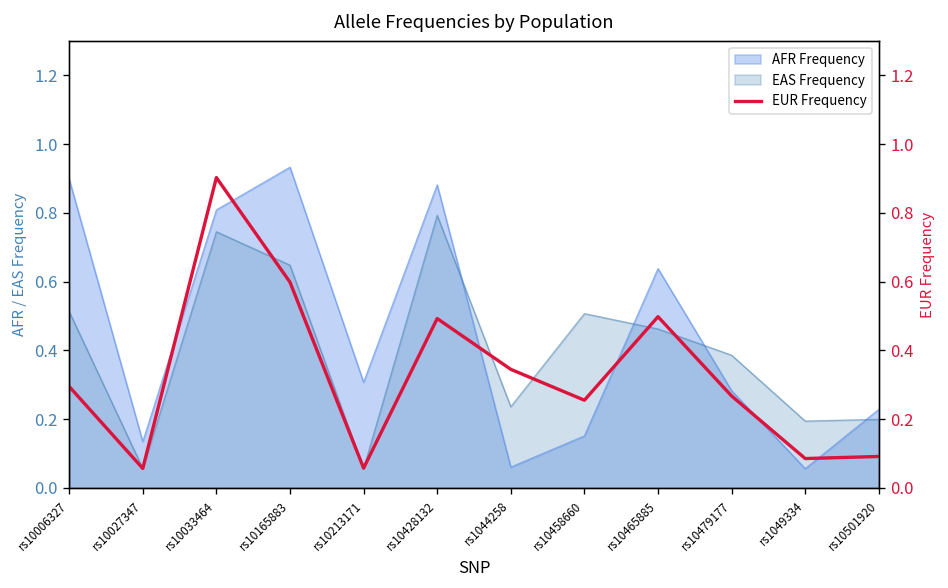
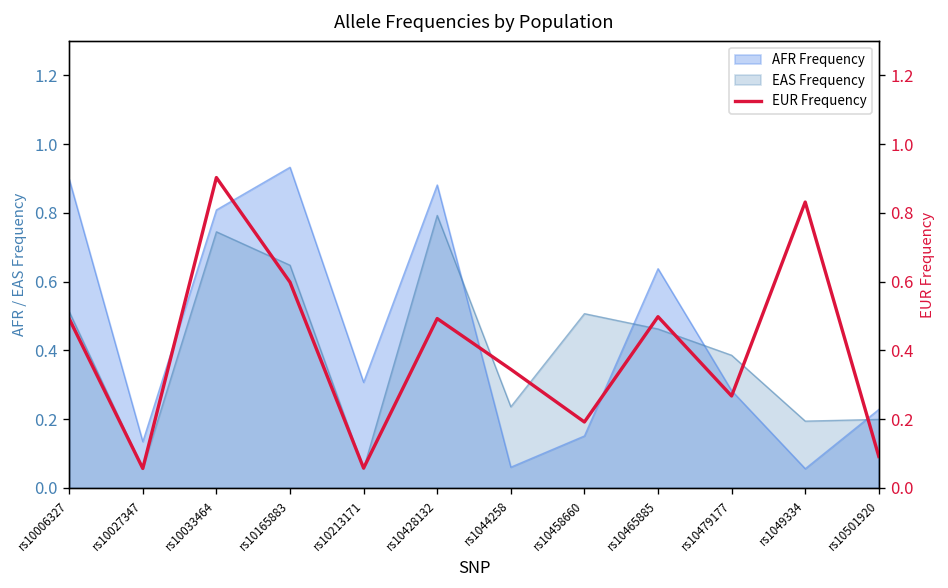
EUR Frequency, rs10006327: 0.30 -> 0.49
EUR Frequency, rs10458660: 0.26 -> 0.19
EUR Frequency, rs1049334: 0.09 -> 0.83
